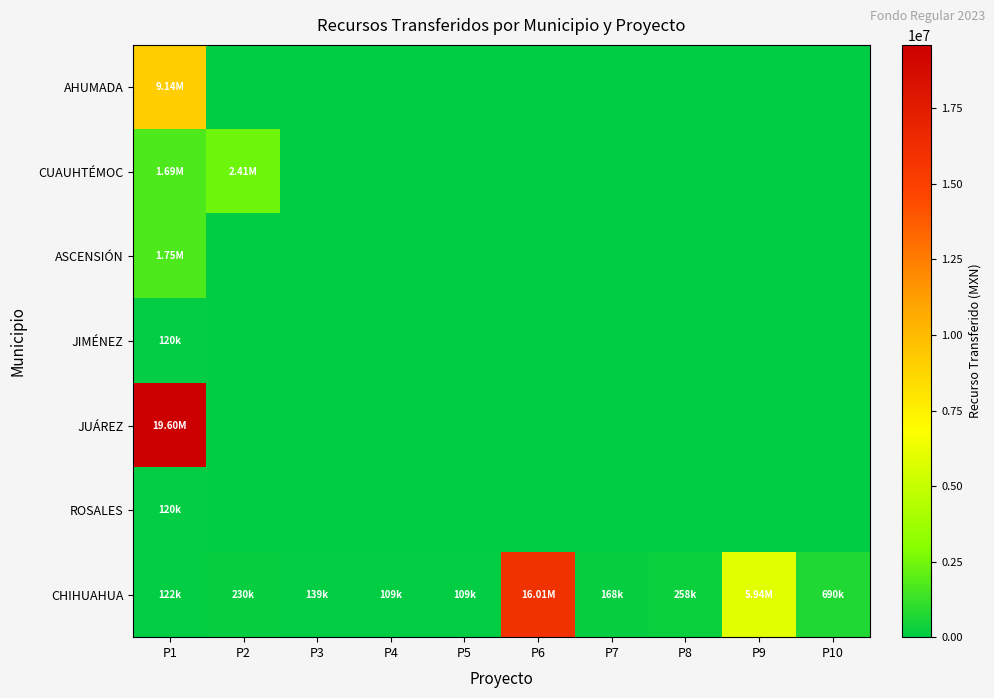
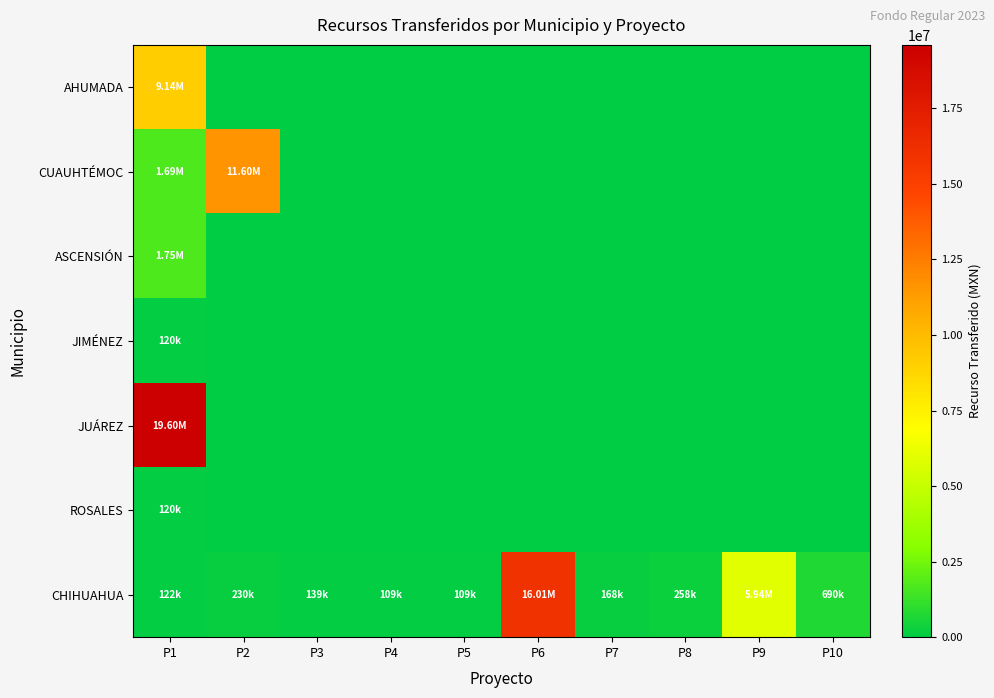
CUAUHTÉMOC, P2: 2.41M -> 11.60M
